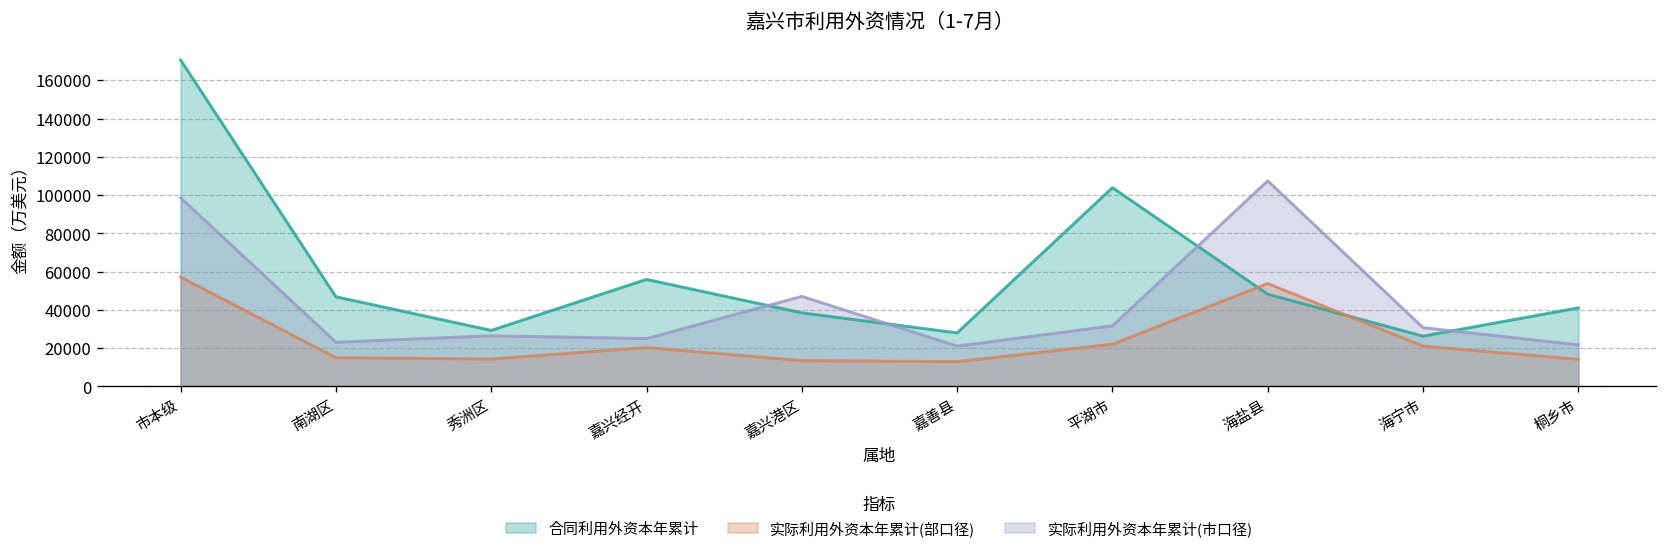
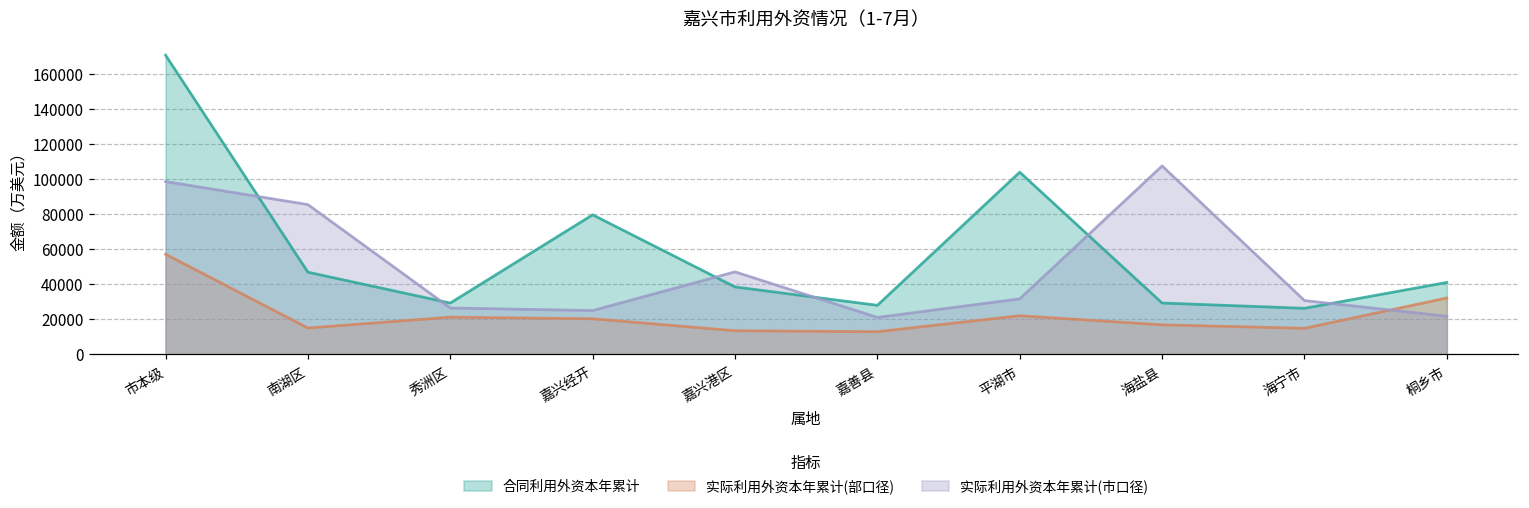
实际利用外资本年累计(市口径), 南湖区: 23000 -> 85000
实际利用外资本年累计(部口径), 秀洲区: 14000 -> 21000
合同利用外资本年累计, 嘉兴经开: 56000 -> 80000
合同利用外资本年累计, 海盐县: 48000 -> 29000
实际利用外资本年累计(部口径), 海盐县: 54000 -> 17000
实际利用外资本年累计(部口径), 海宁市: 21000 -> 15000
实际利用外资本年累计(部口径), 桐乡市: 14000 -> 32000
